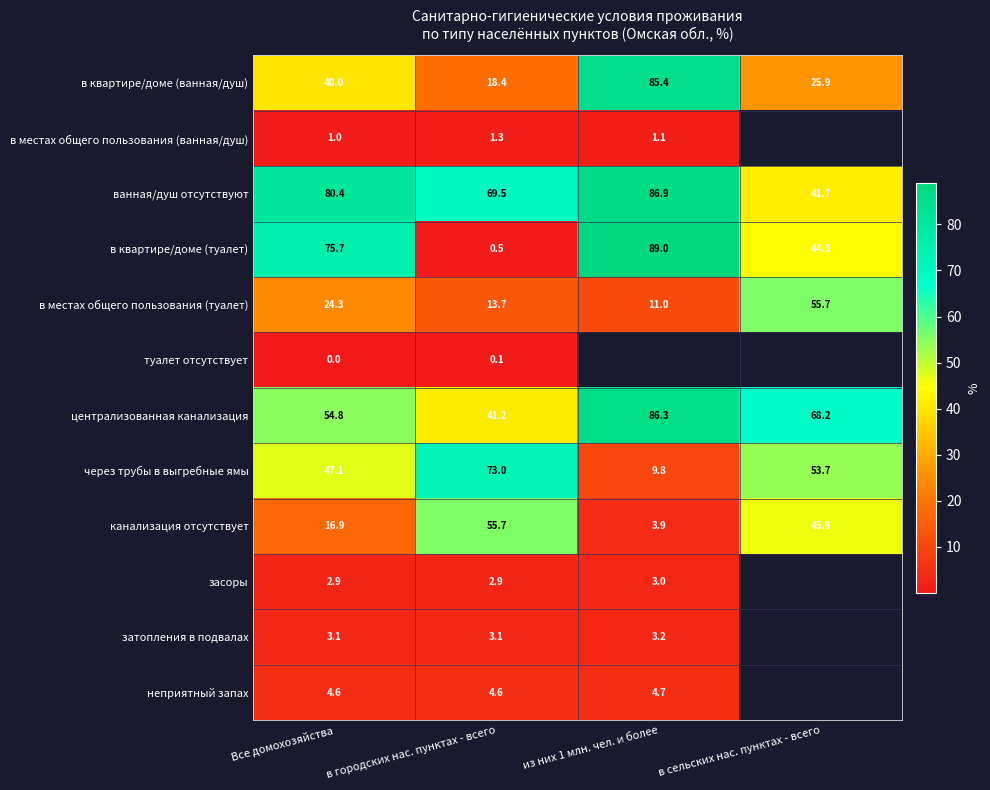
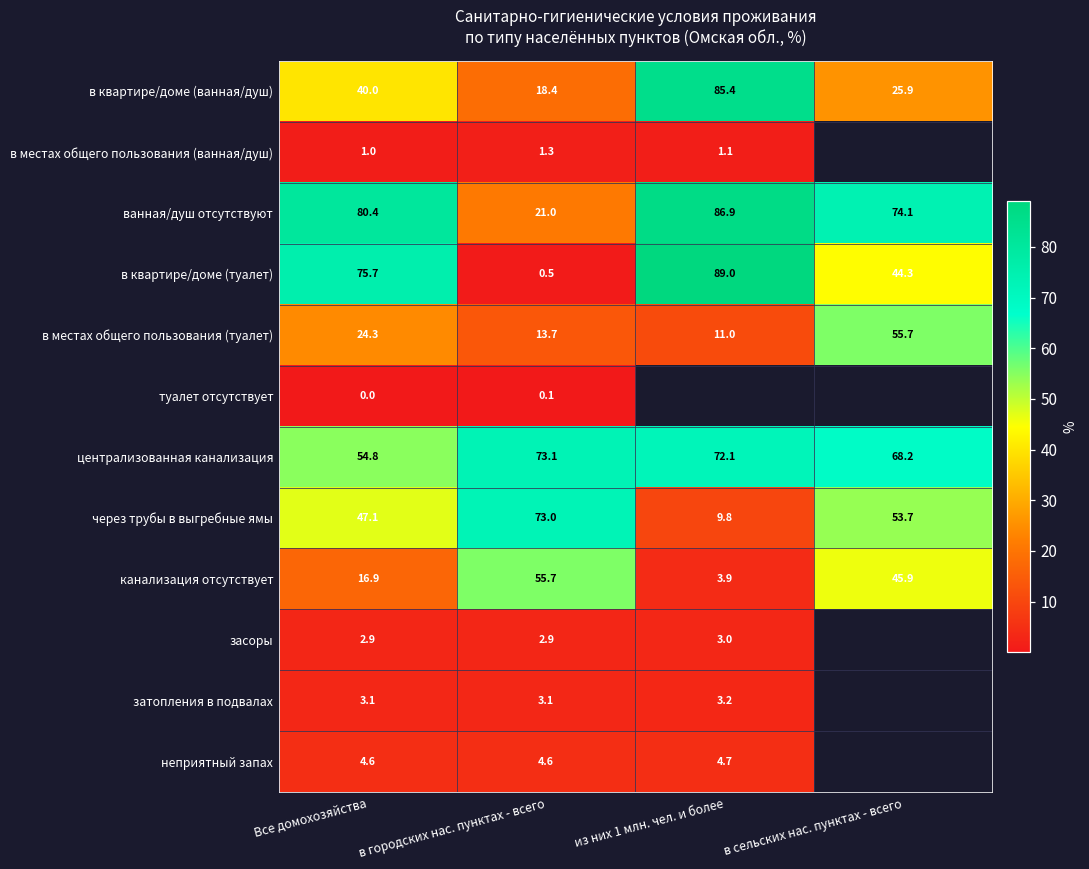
ванная/душ отсутствуют, в городских нас. пунктах - всего: 69.5 -> 21.0
ванная/душ отсутствуют, в сельских нас. пунктах - всего: 41.7 -> 74.1
централизованная канализация, в городских нас. пунктах - всего: 41.2 -> 73.1
централизованная канализация, из них 1 млн. чел. и более: 86.3 -> 72.1
